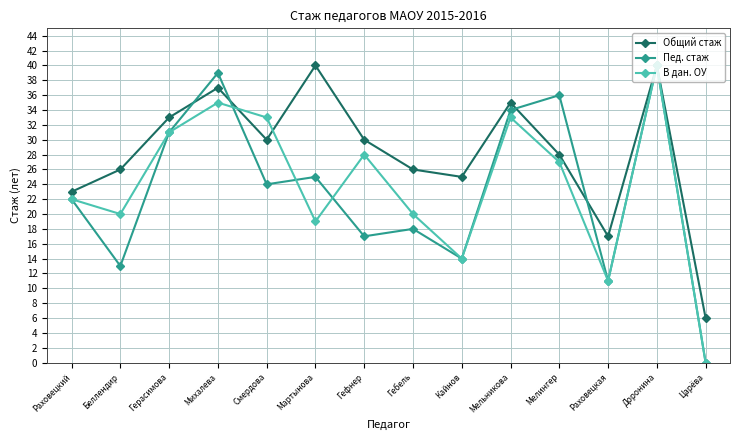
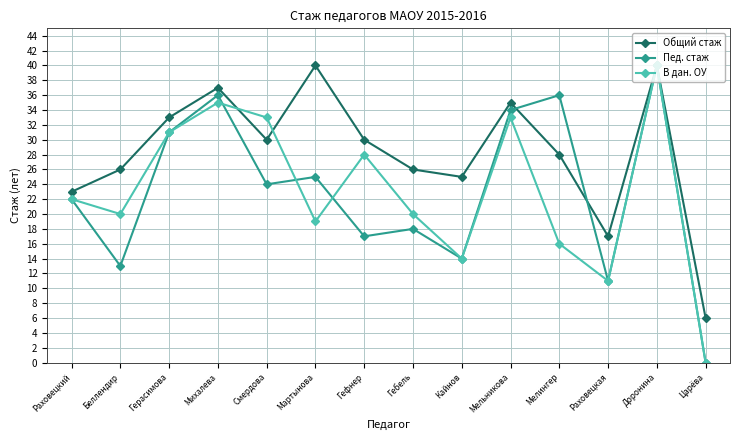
Пед. стаж, Михалева: 39 -> 36
В дан. ОУ, Мелингер: 27 -> 16
